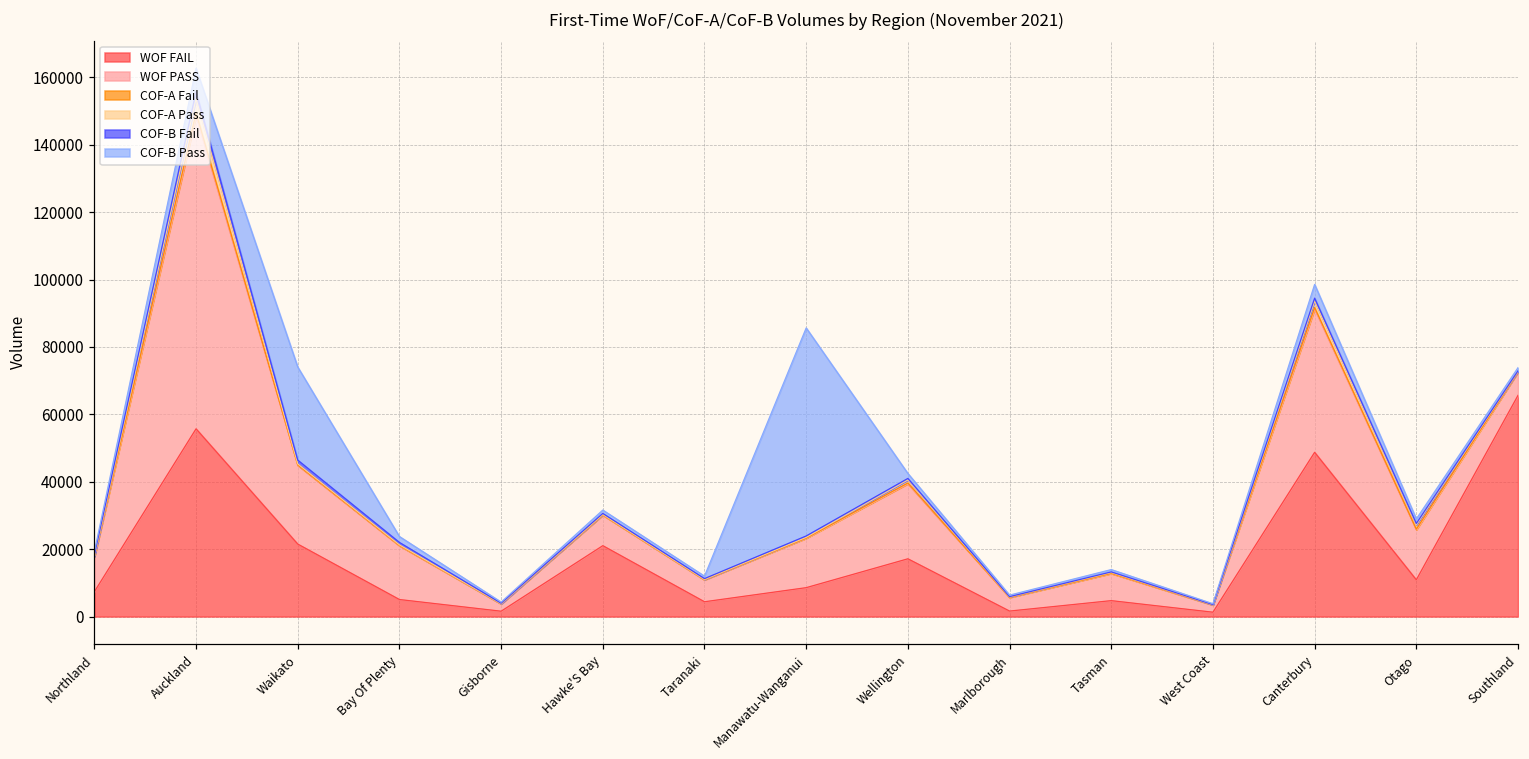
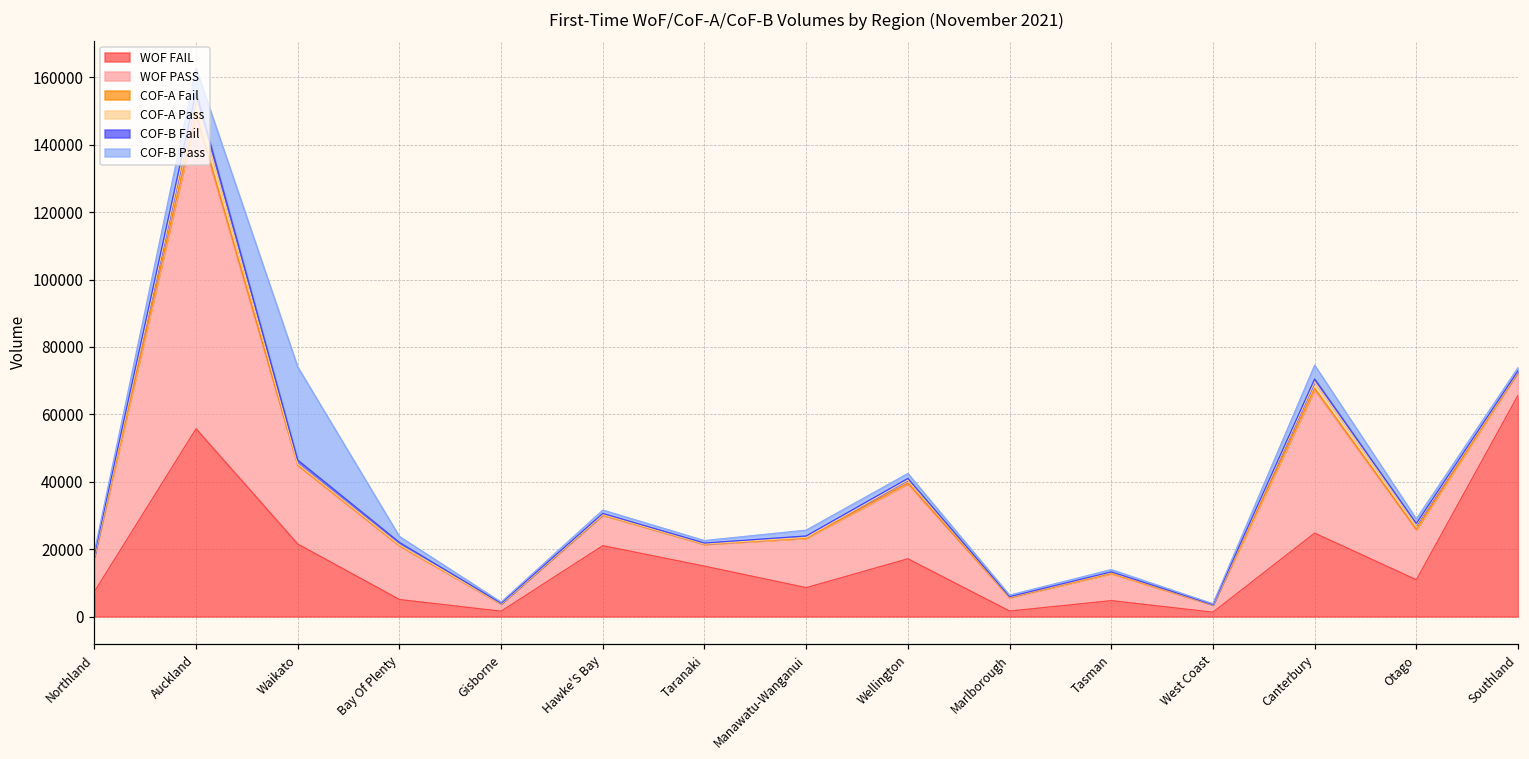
WOF FAIL, Taranaki: 4000 -> 15000
COF-B Pass, Manawatu-Wanganui: 62000 -> 2000
WOF FAIL, Canterbury: 49000 -> 25000
